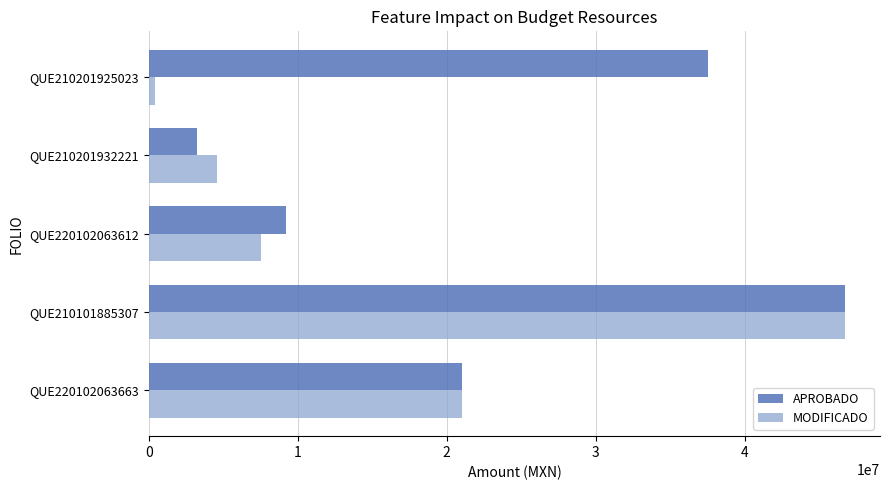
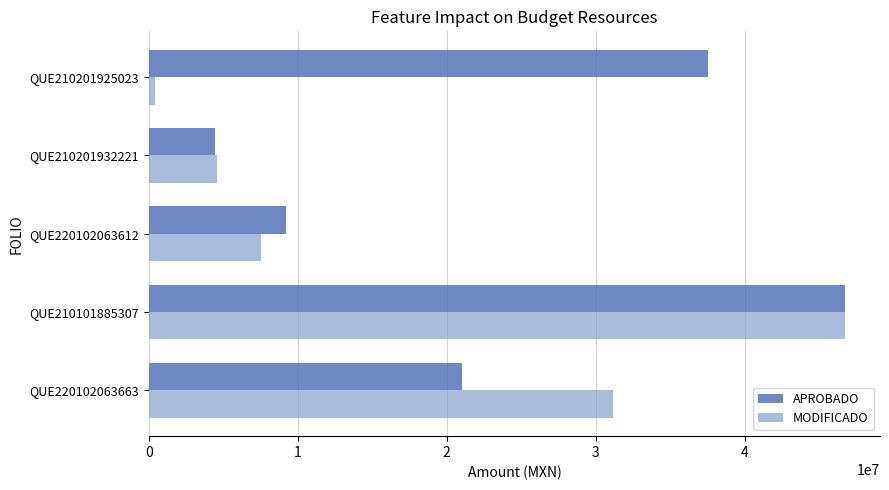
APROBADO, QUE210201932221: 3200000 -> 4500000
MODIFICADO, QUE220102063663: 21000000 -> 31100000
